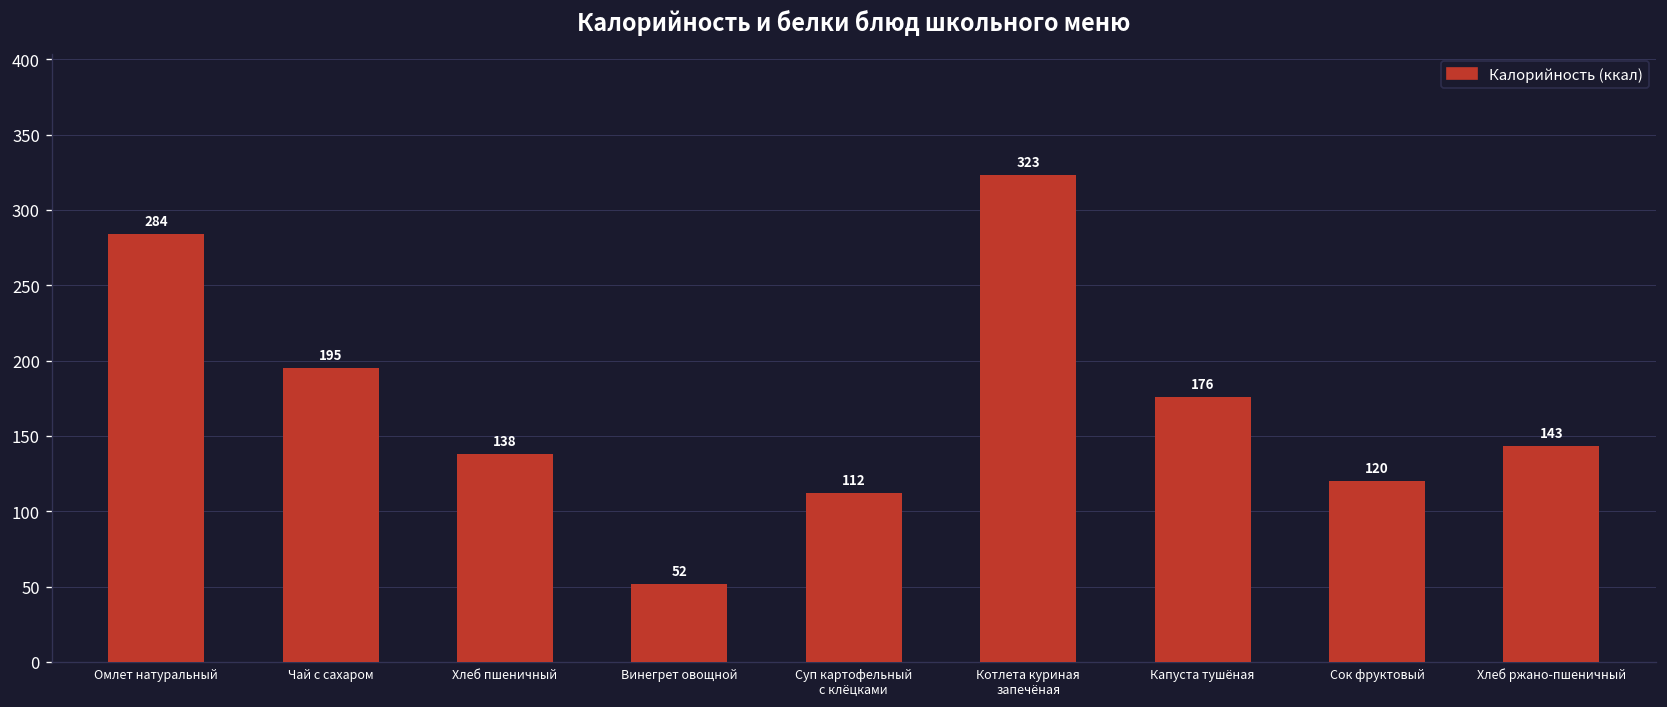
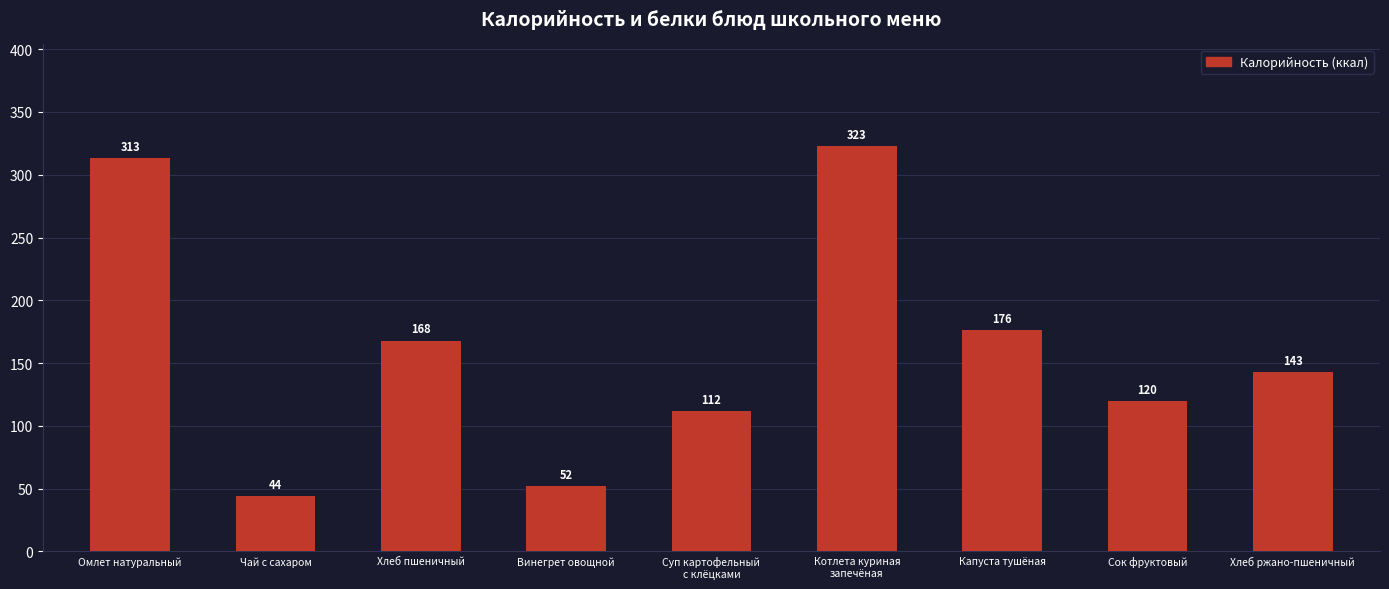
Омлет натуральный: 284 -> 313
Чай с сахаром: 195 -> 44
Хлеб пшеничный: 138 -> 168
